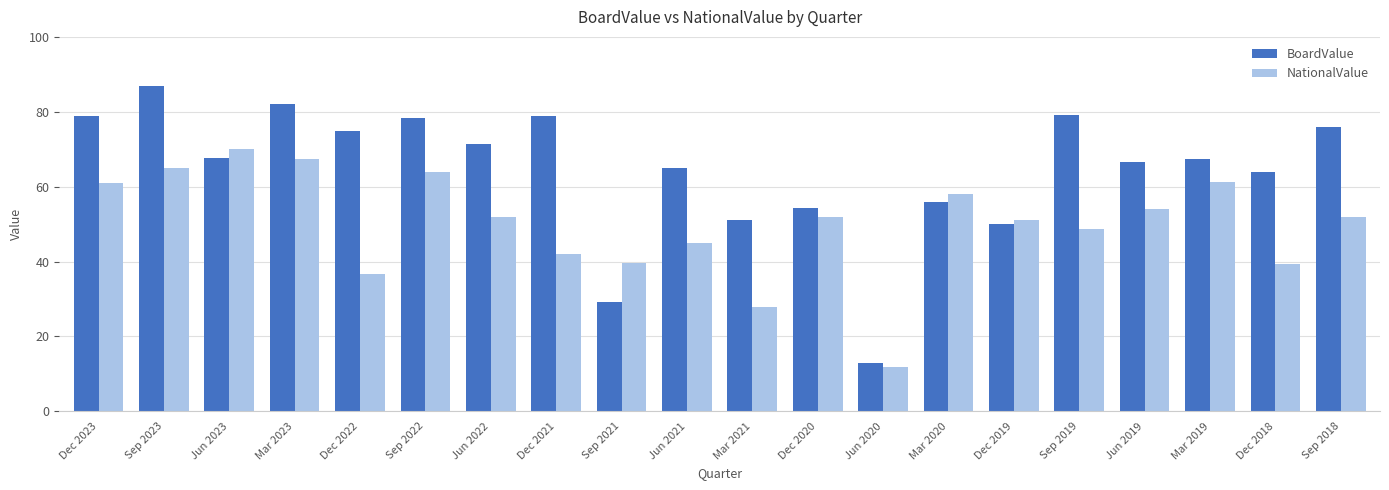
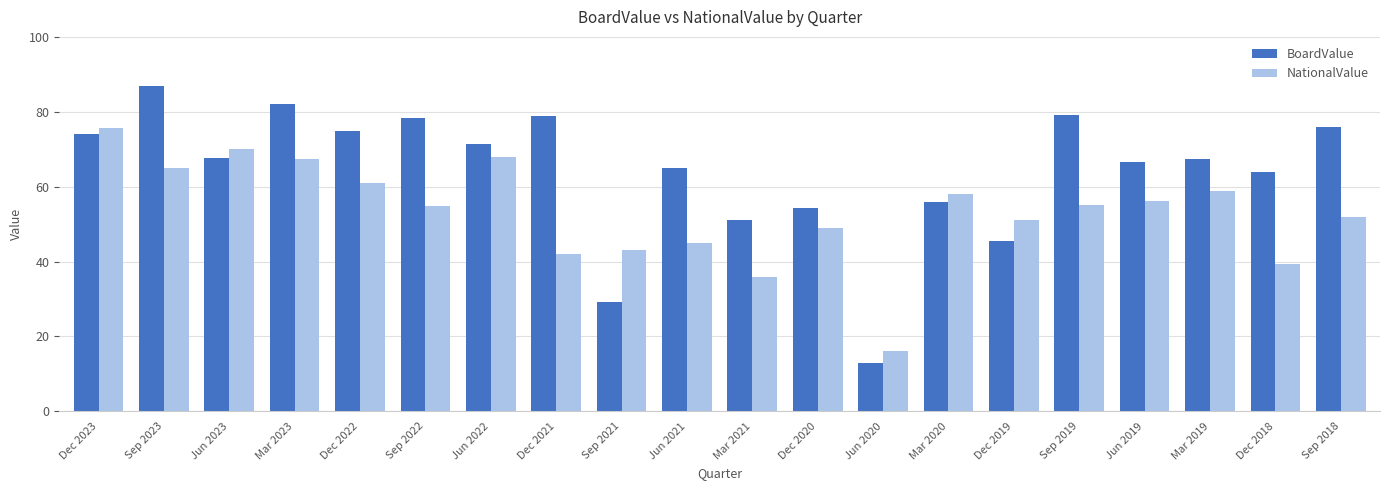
BoardValue, Dec 2023: 79 -> 74
NationalValue, Dec 2023: 61 -> 76
NationalValue, Dec 2022: 37 -> 61
NationalValue, Sep 2022: 64 -> 55
NationalValue, Jun 2022: 52 -> 68
NationalValue, Sep 2021: 40 -> 43
NationalValue, Mar 2021: 28 -> 36
NationalValue, Dec 2020: 52 -> 49
NationalValue, Jun 2020: 12 -> 16
BoardValue, Dec 2019: 50 -> 46
NationalValue, Sep 2019: 49 -> 55
NationalValue, Jun 2019: 54 -> 56
NationalValue, Mar 2019: 61 -> 59
